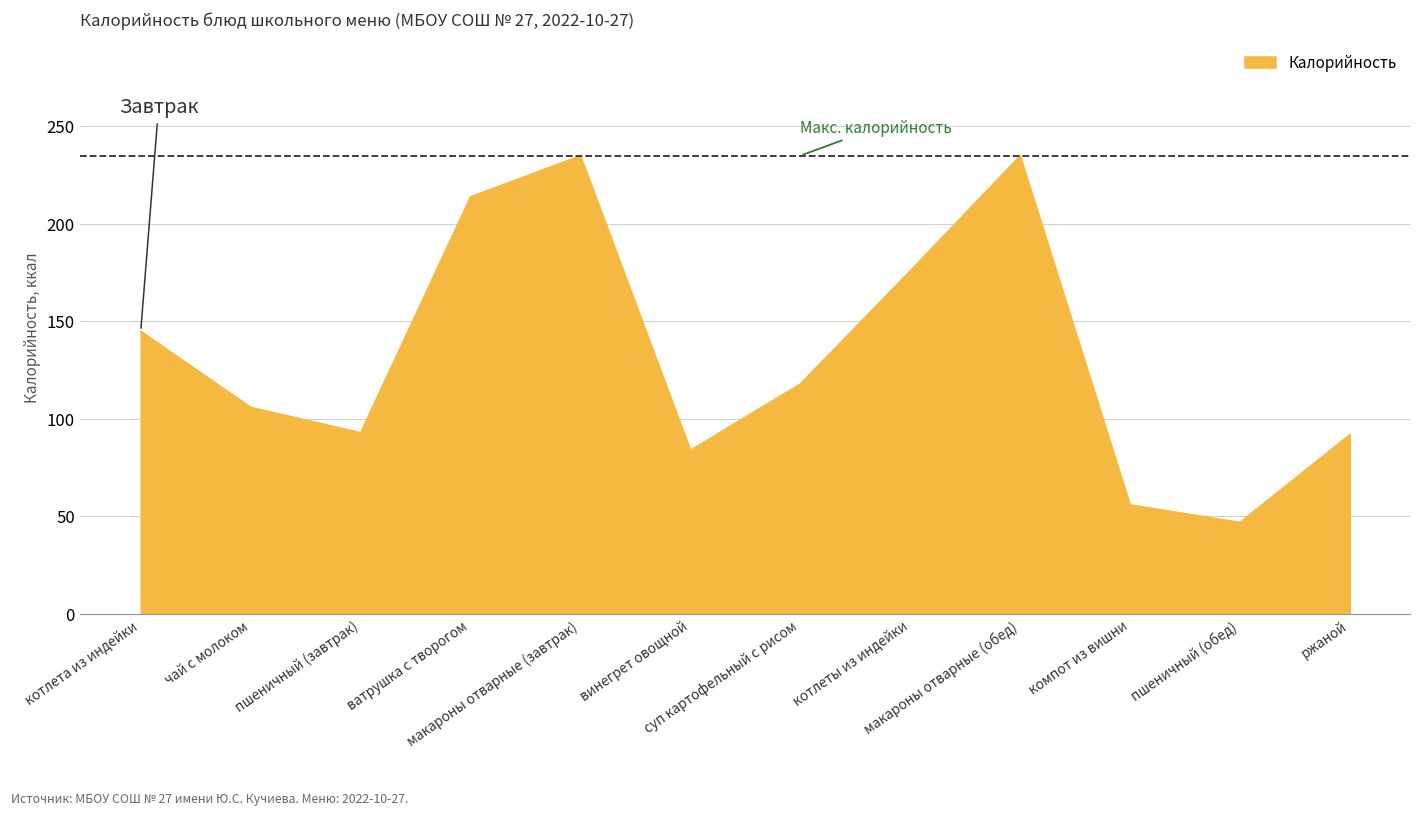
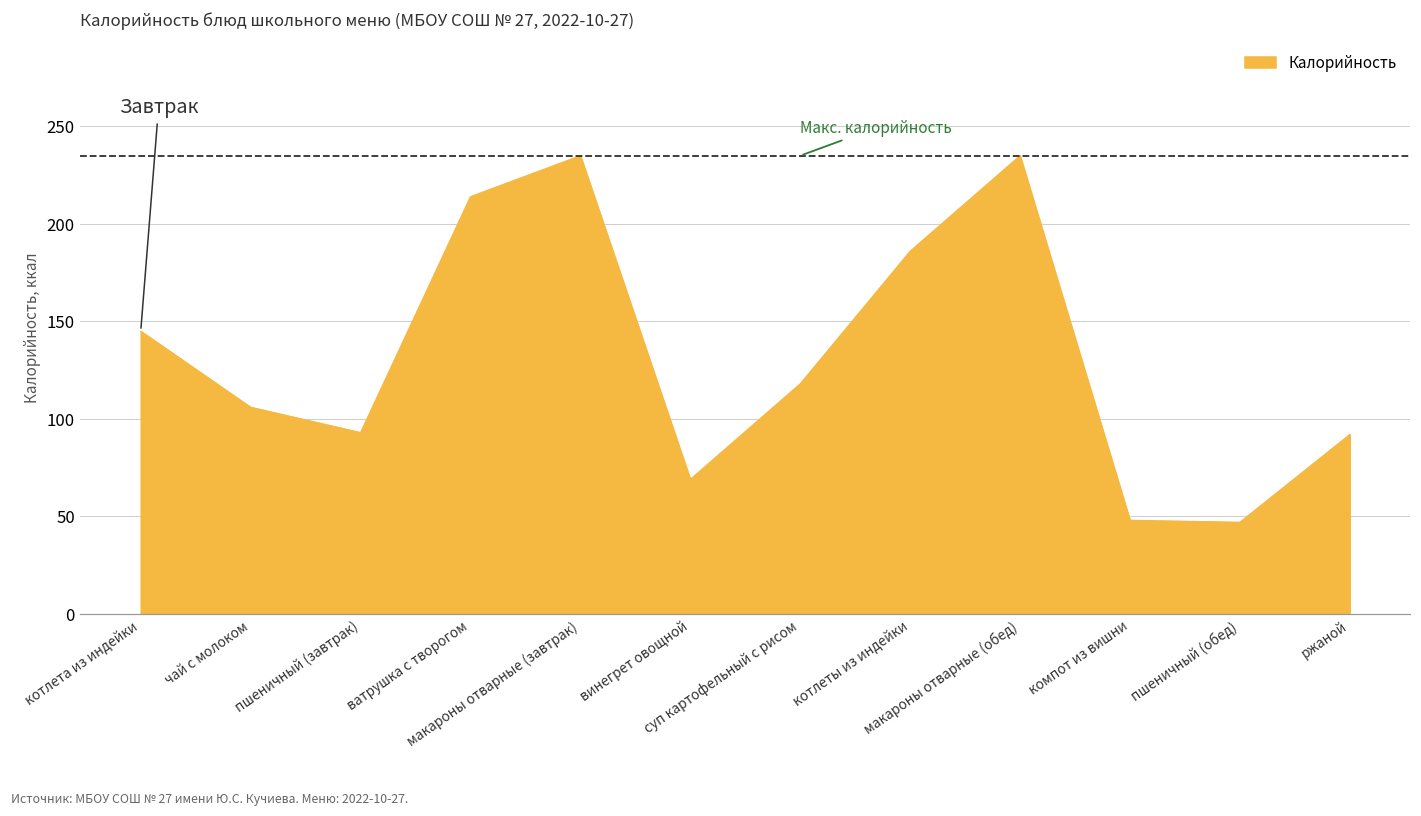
винегрет овощной: 84 -> 69
котлеты из индейки: 176 -> 186
компот из вишни: 56 -> 48
